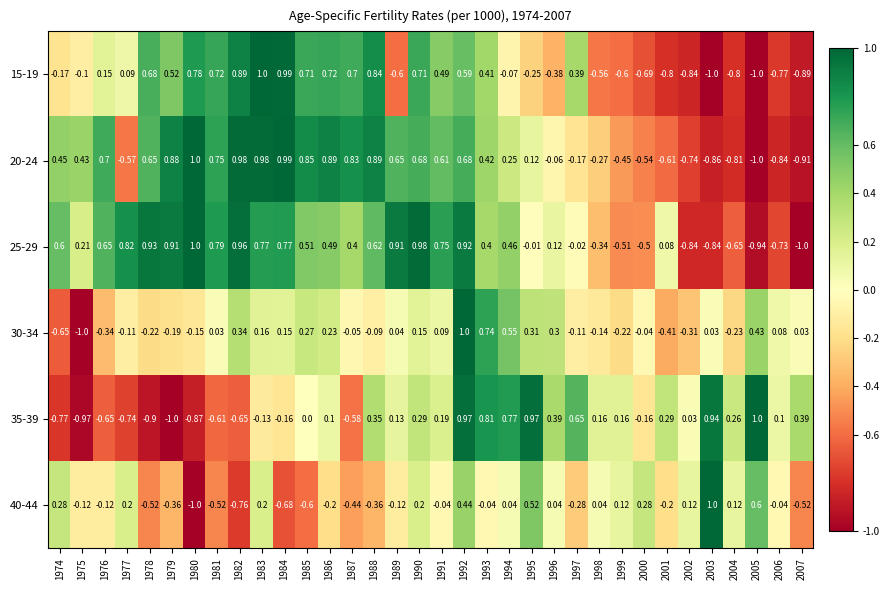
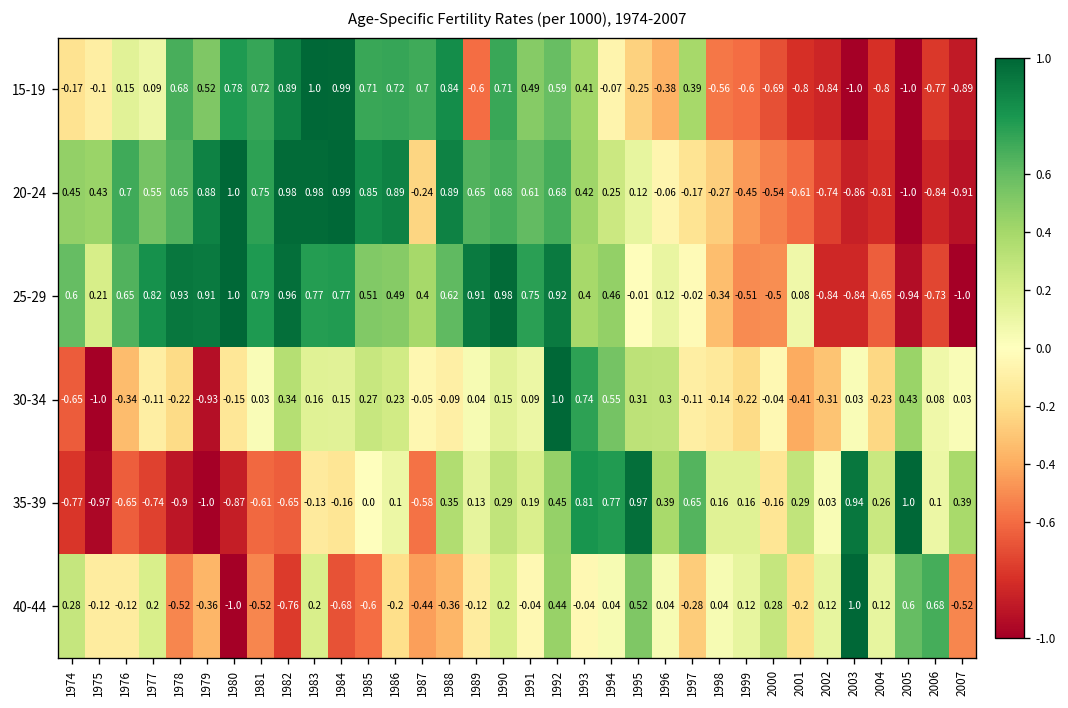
20-24, 1977: -0.57 -> 0.55
20-24, 1987: 0.83 -> -0.24
30-34, 1979: -0.19 -> -0.93
35-39, 1992: 0.97 -> 0.45
40-44, 2006: -0.04 -> 0.68
